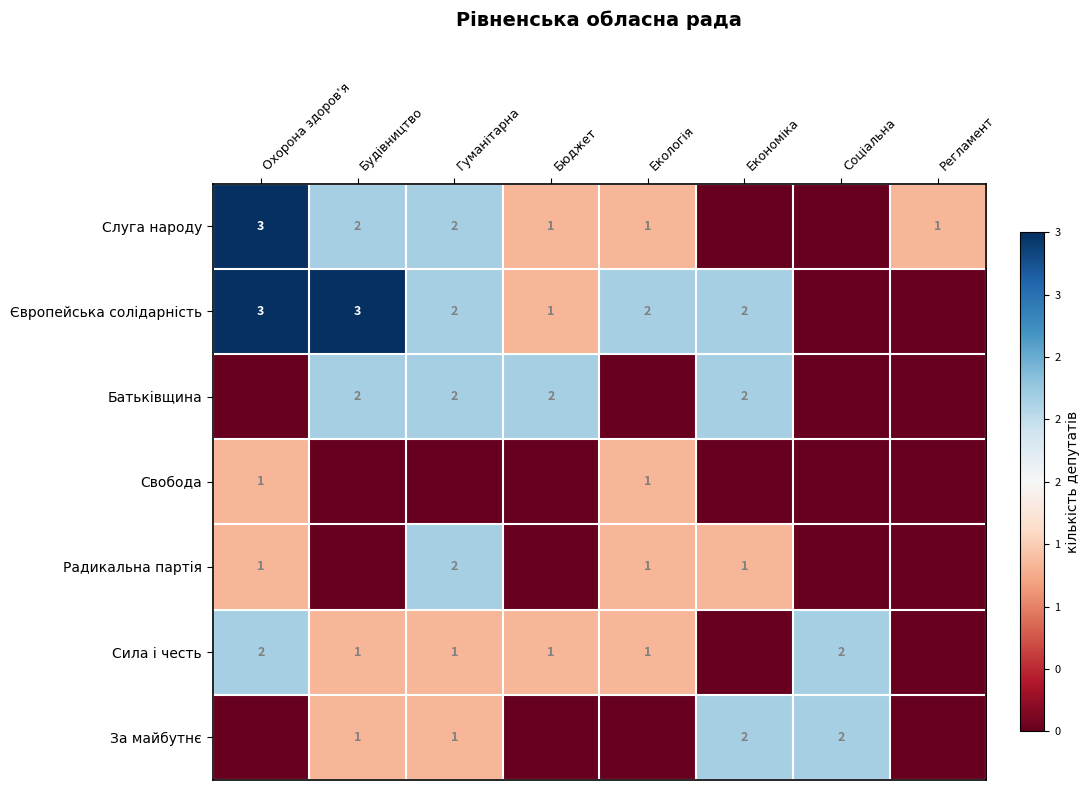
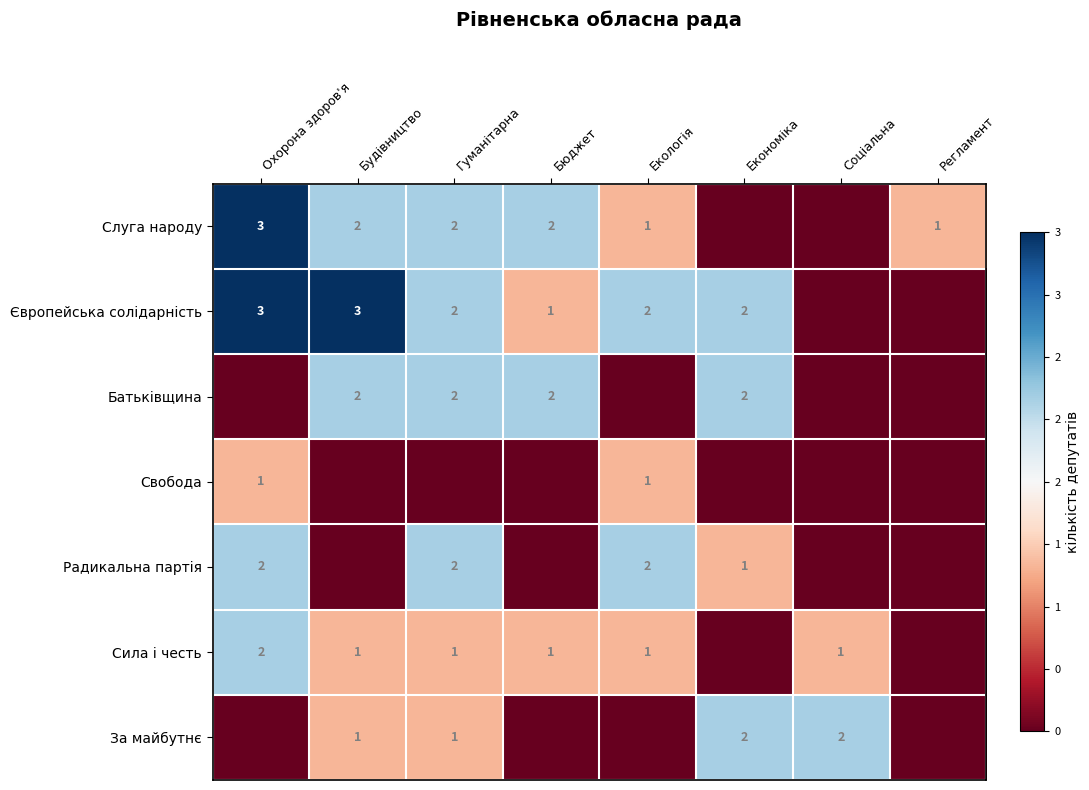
Слуга народу, Бюджет: 1 -> 2
Радикальна партія, Охорона здоров'я: 1 -> 2
Радикальна партія, Екологія: 1 -> 2
Сила і честь, Соціальна: 2 -> 1
